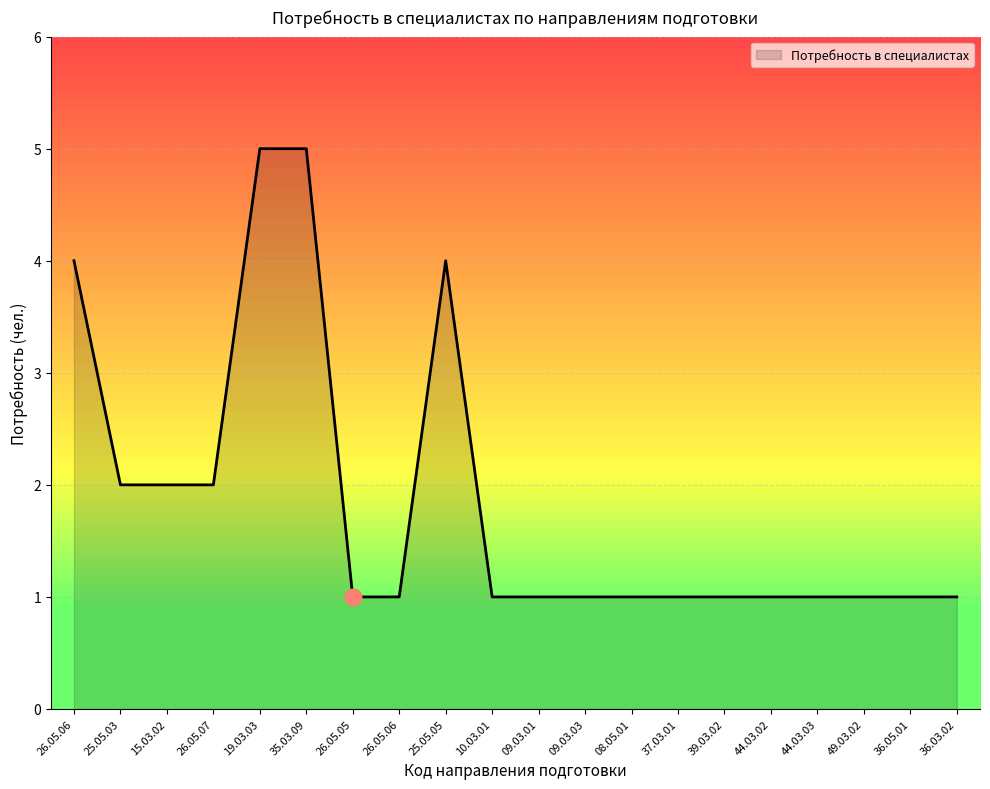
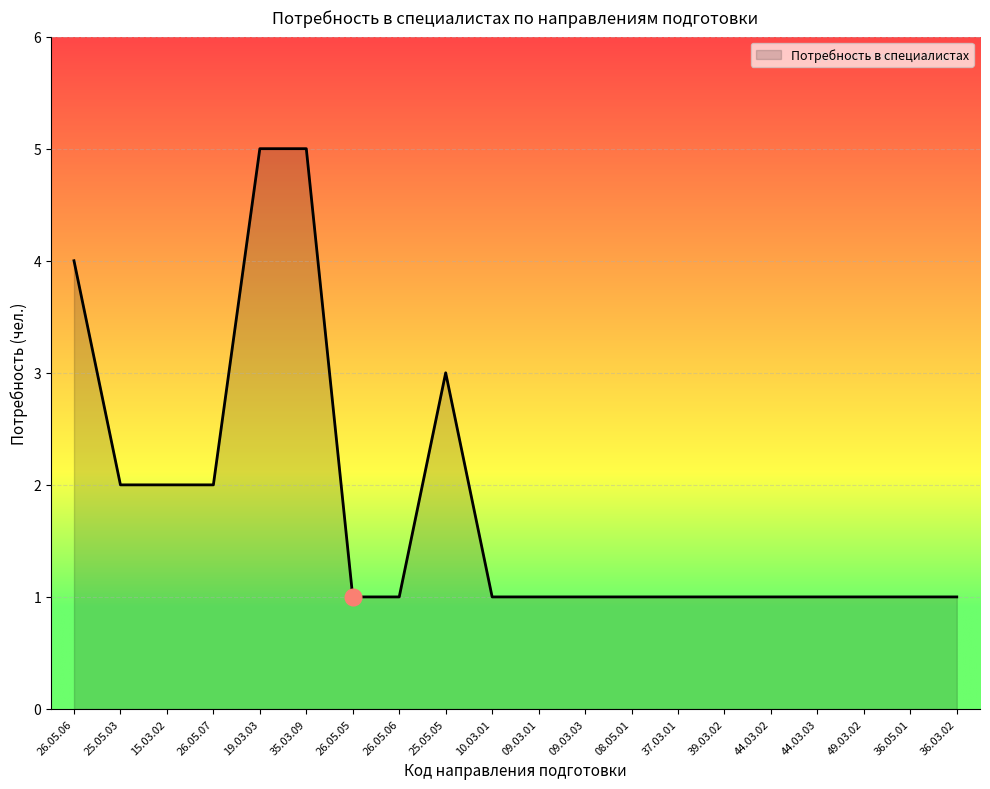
Потребность в специалистах, 25.05.05: 4 -> 3
